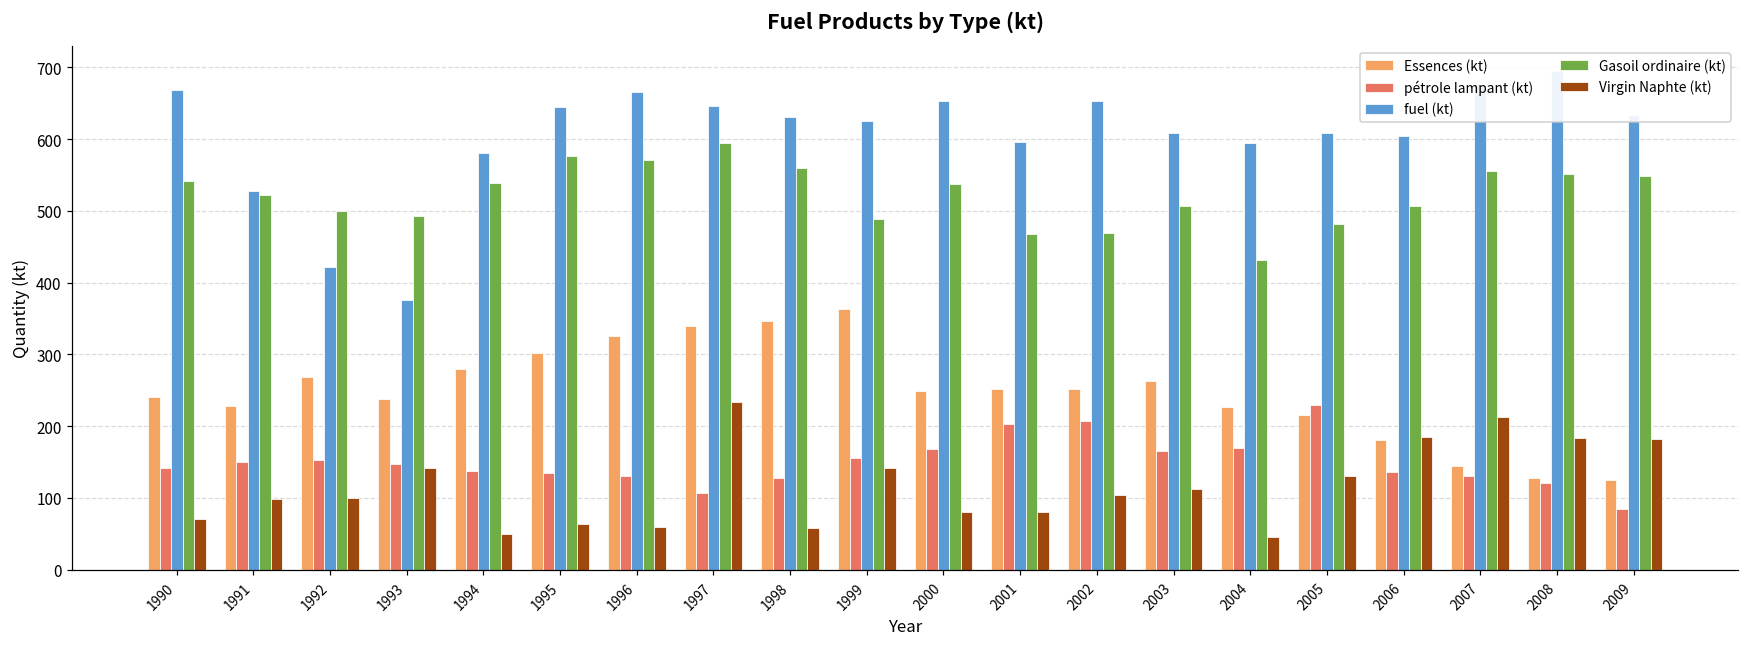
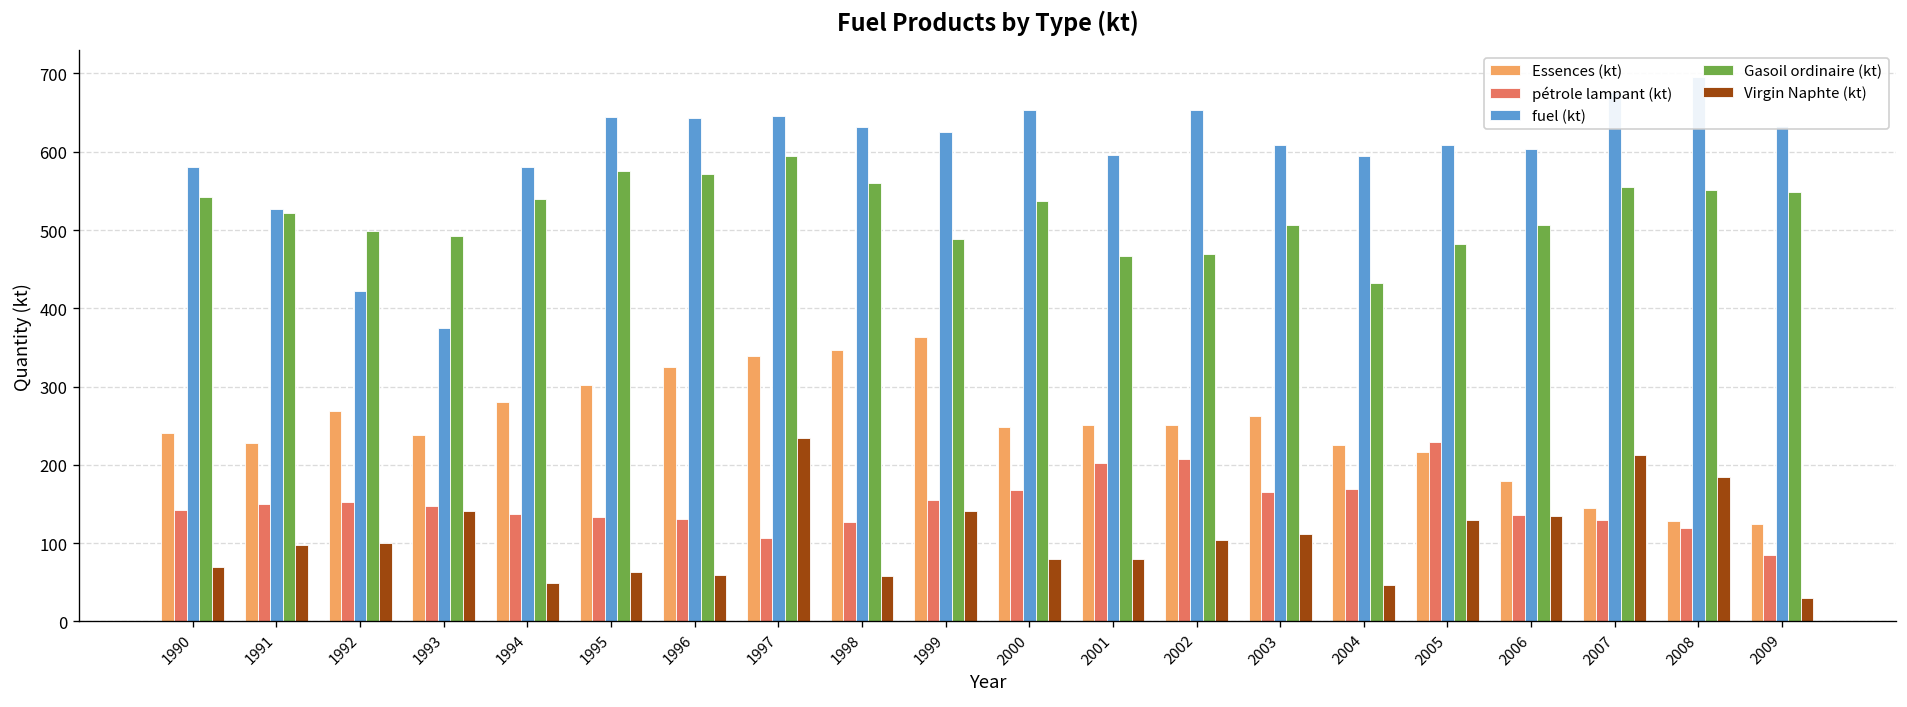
fuel (kt), 1990: 670 -> 580
fuel (kt), 1996: 670 -> 640
Virgin Naphte (kt), 2006: 190 -> 140
Virgin Naphte (kt), 2009: 180 -> 30
